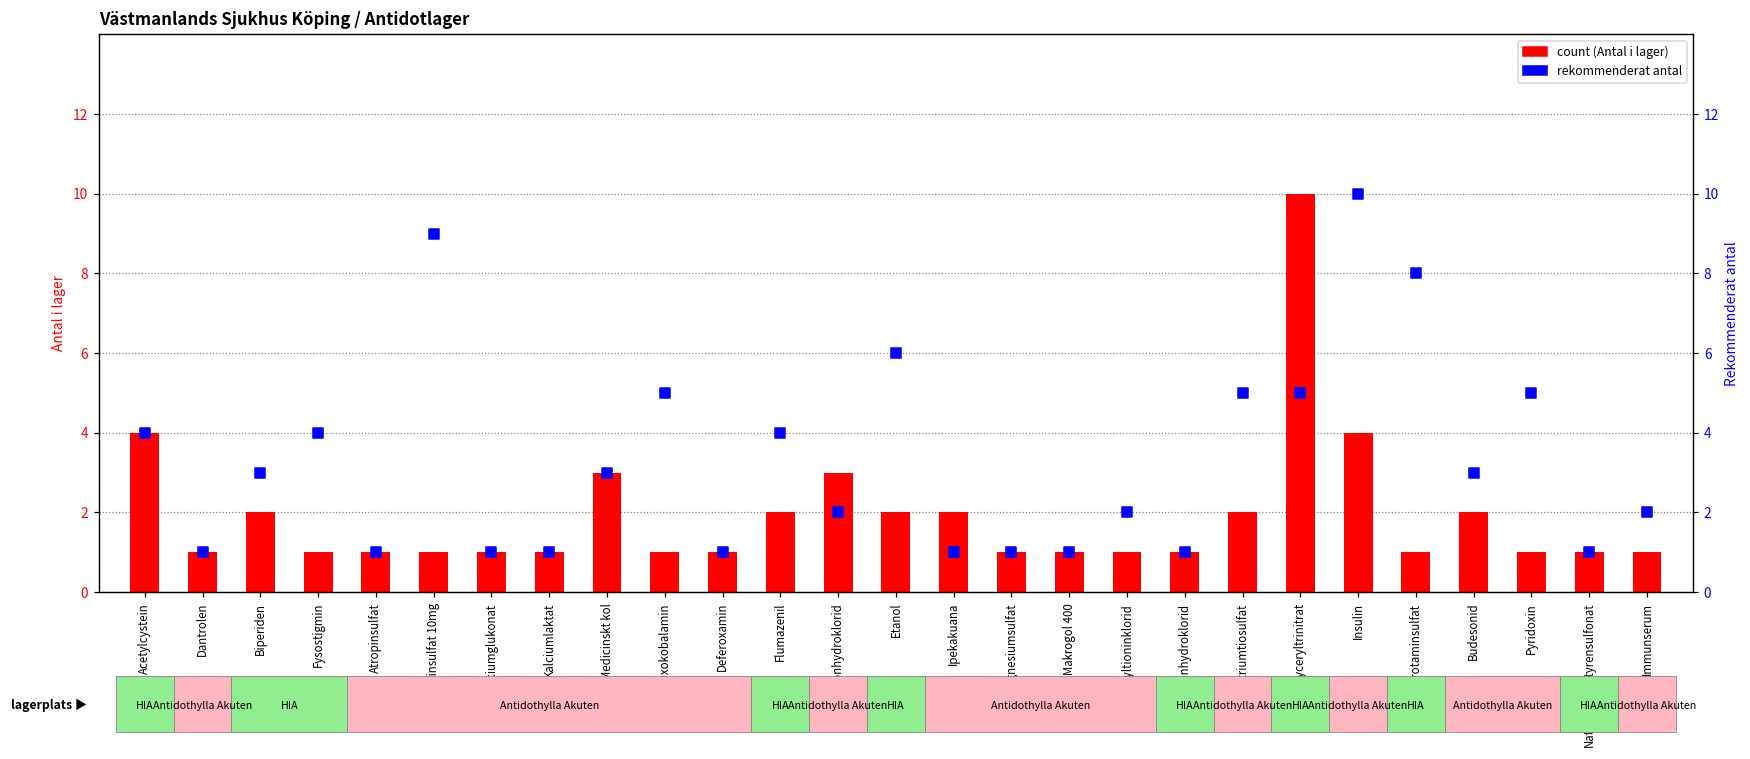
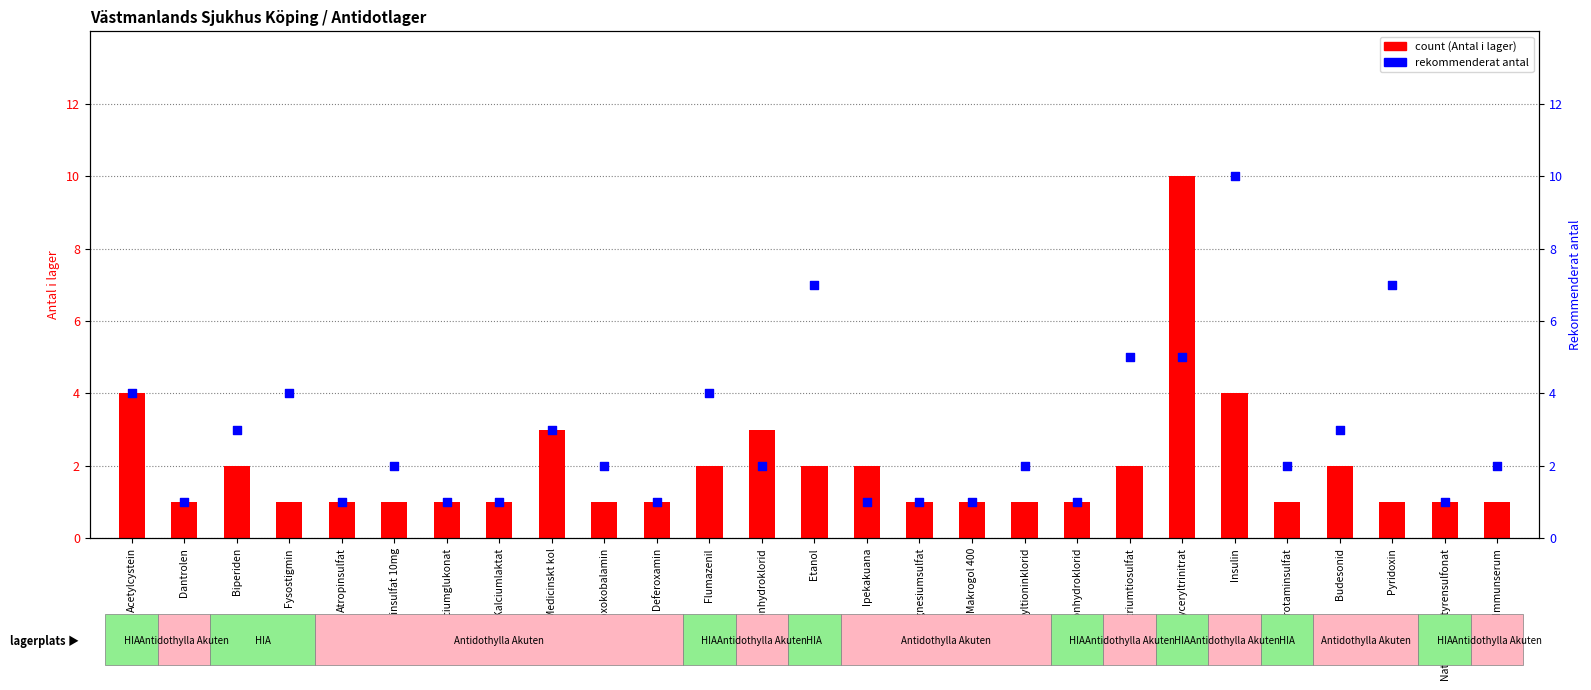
rekommenderat antal, Atropinsulfat 10mg: 9 -> 2
rekommenderat antal, Hydroxokobalamin: 5 -> 2
rekommenderat antal, Etanol: 6 -> 7
rekommenderat antal, Protaminsulfat: 8 -> 2
rekommenderat antal, Pyridoxin: 5 -> 7
